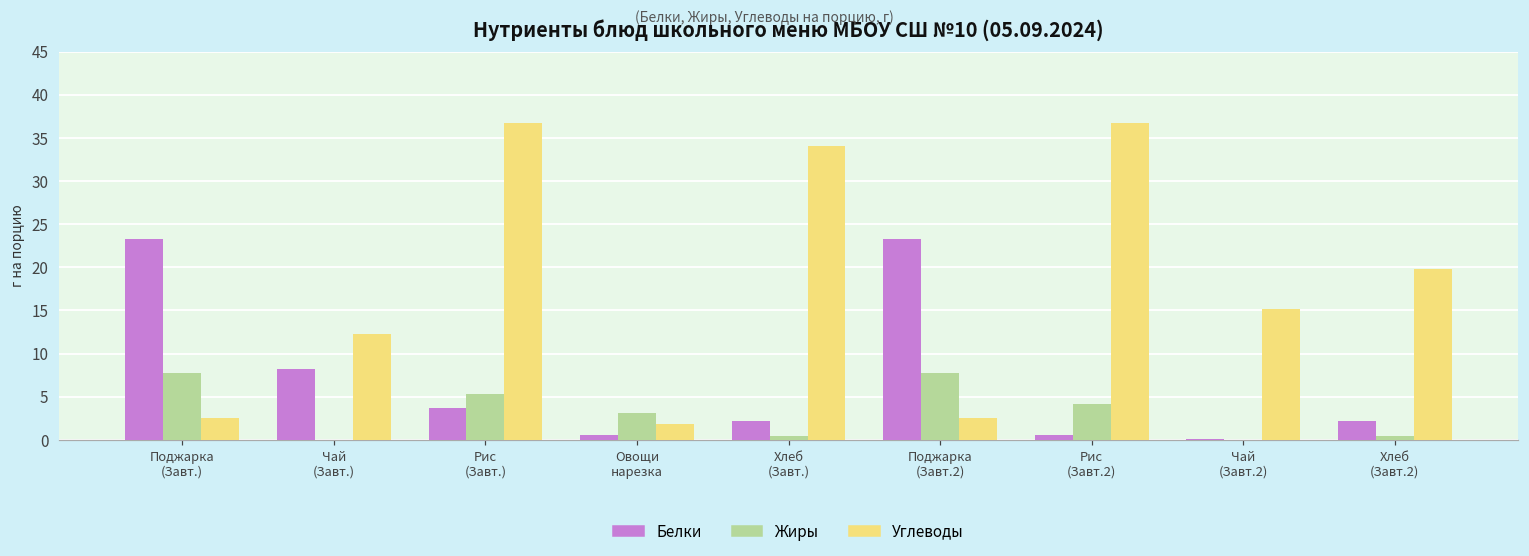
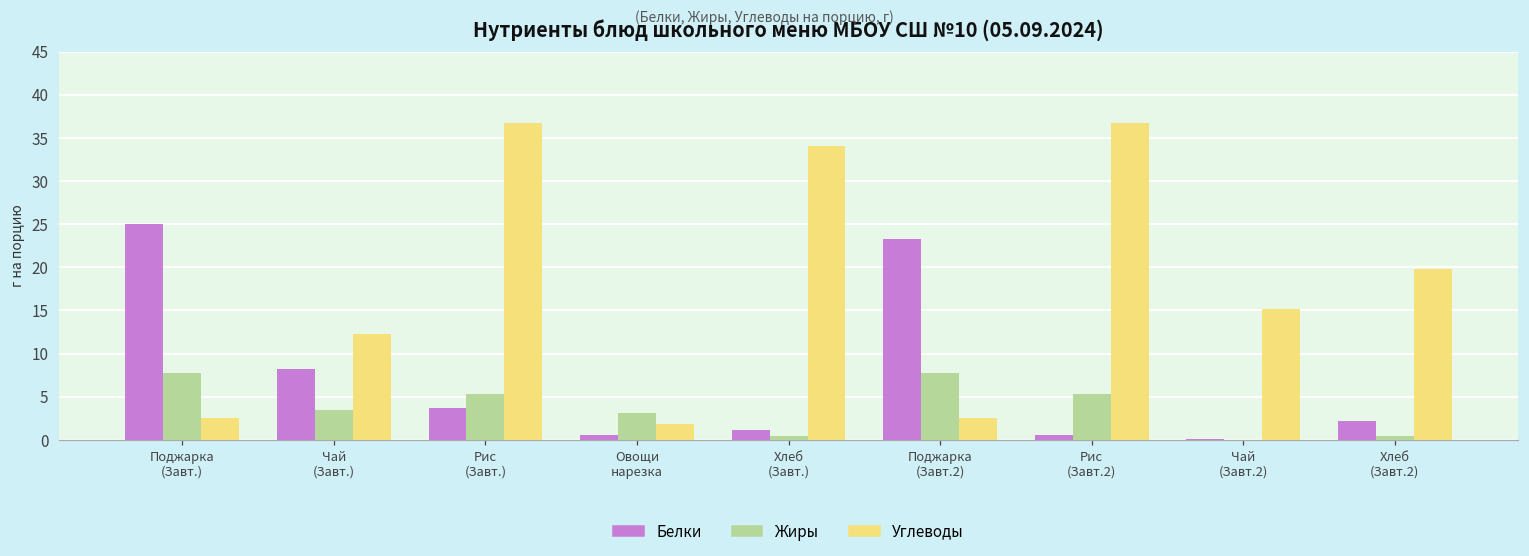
Белки, Поджарка (Завт.): 23 -> 25
Жиры, Чай (Завт.): 0 -> 3
Белки, Хлеб (Завт.): 2 -> 1
Жиры, Рис (Завт.2): 4 -> 5
